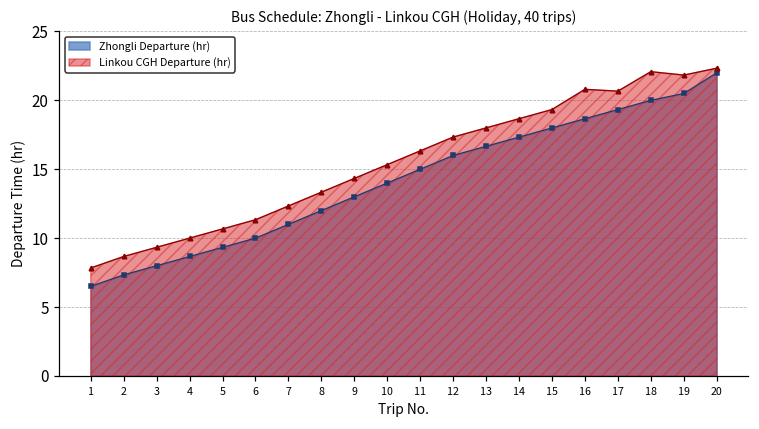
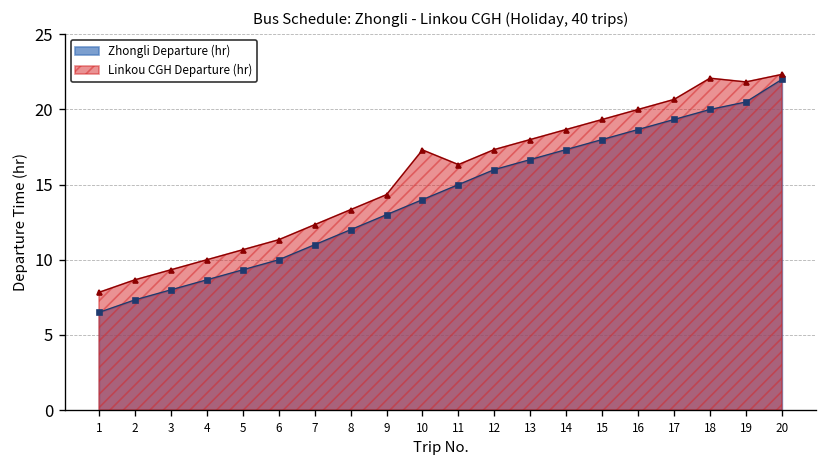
Linkou CGH Departure (hr), 10: 15.3 -> 17.3
Linkou CGH Departure (hr), 16: 20.8 -> 20.0
